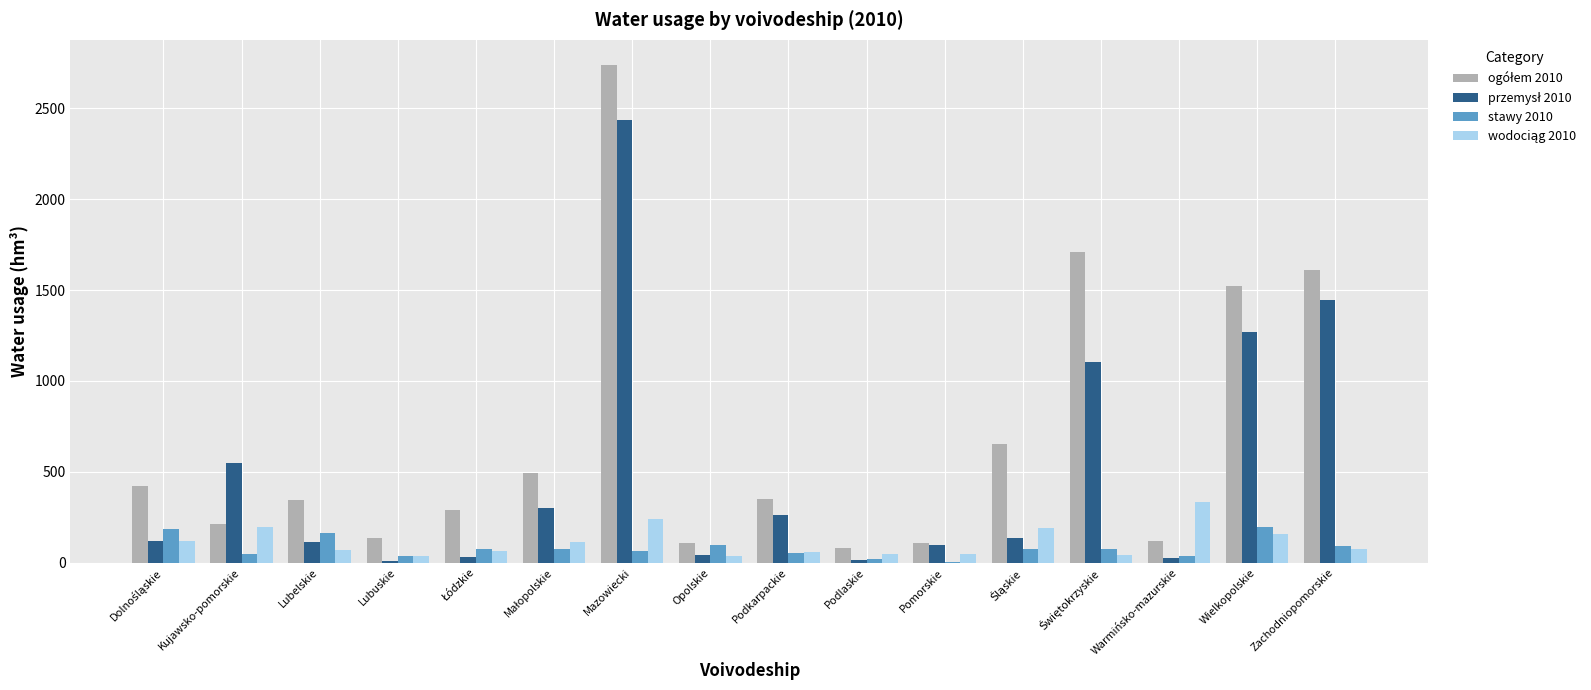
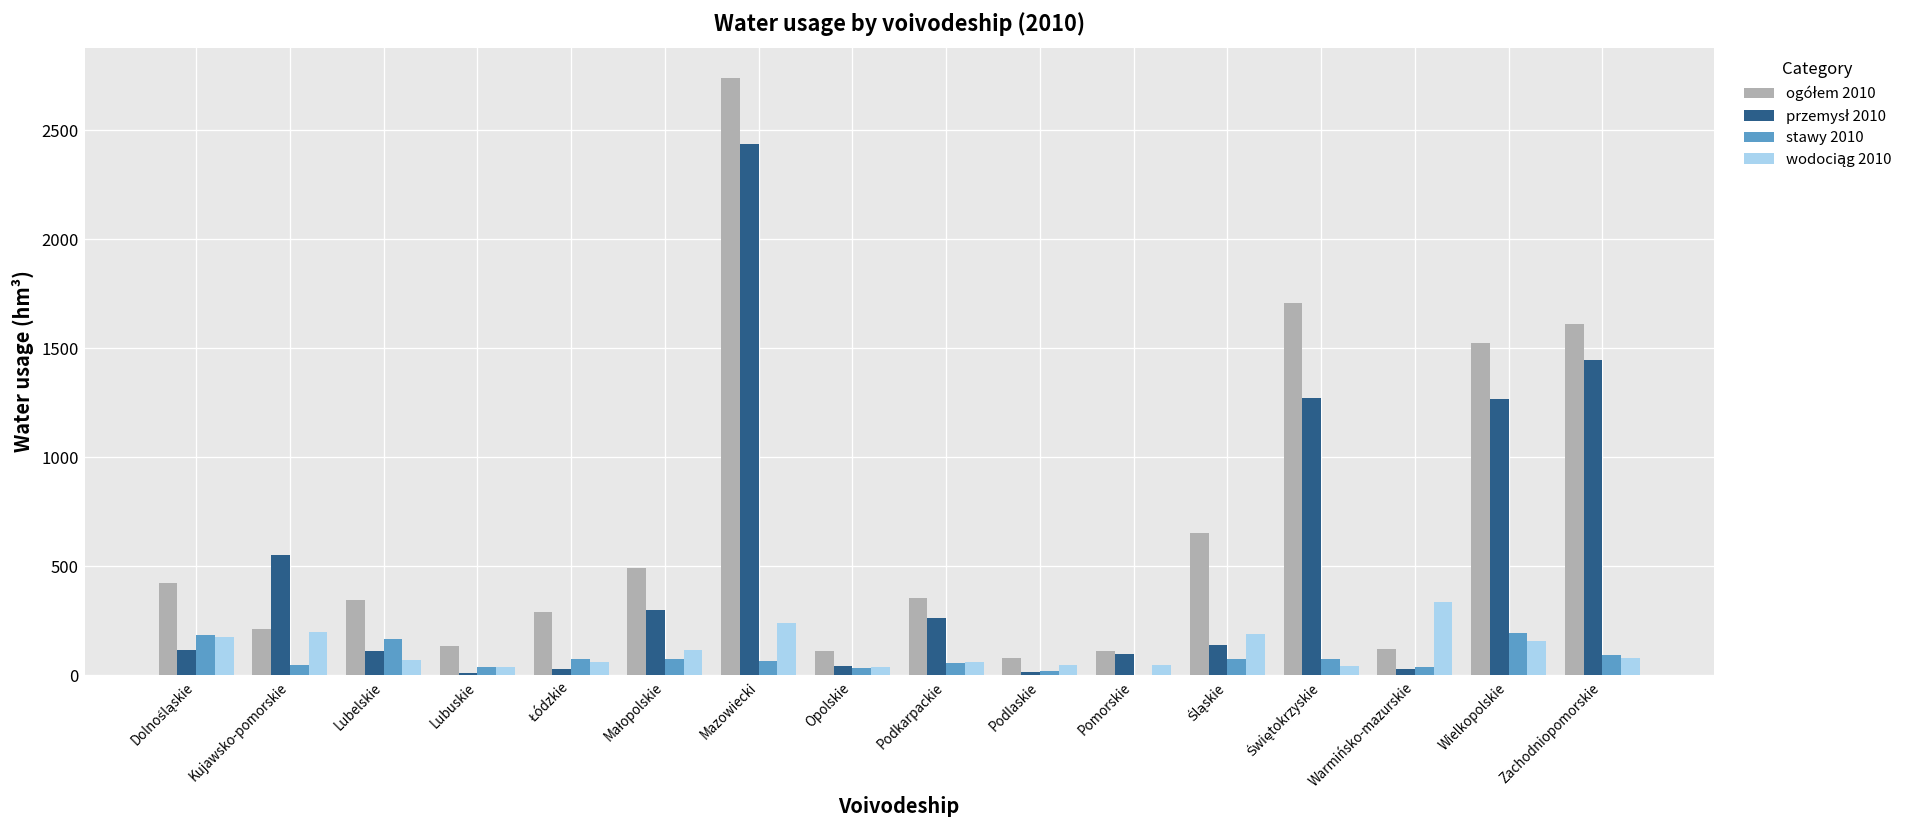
wodociąg 2010, Dolnośląskie: 120 -> 170
stawy 2010, Opolskie: 100 -> 30
przemysł 2010, Świętokrzyskie: 1110 -> 1270
